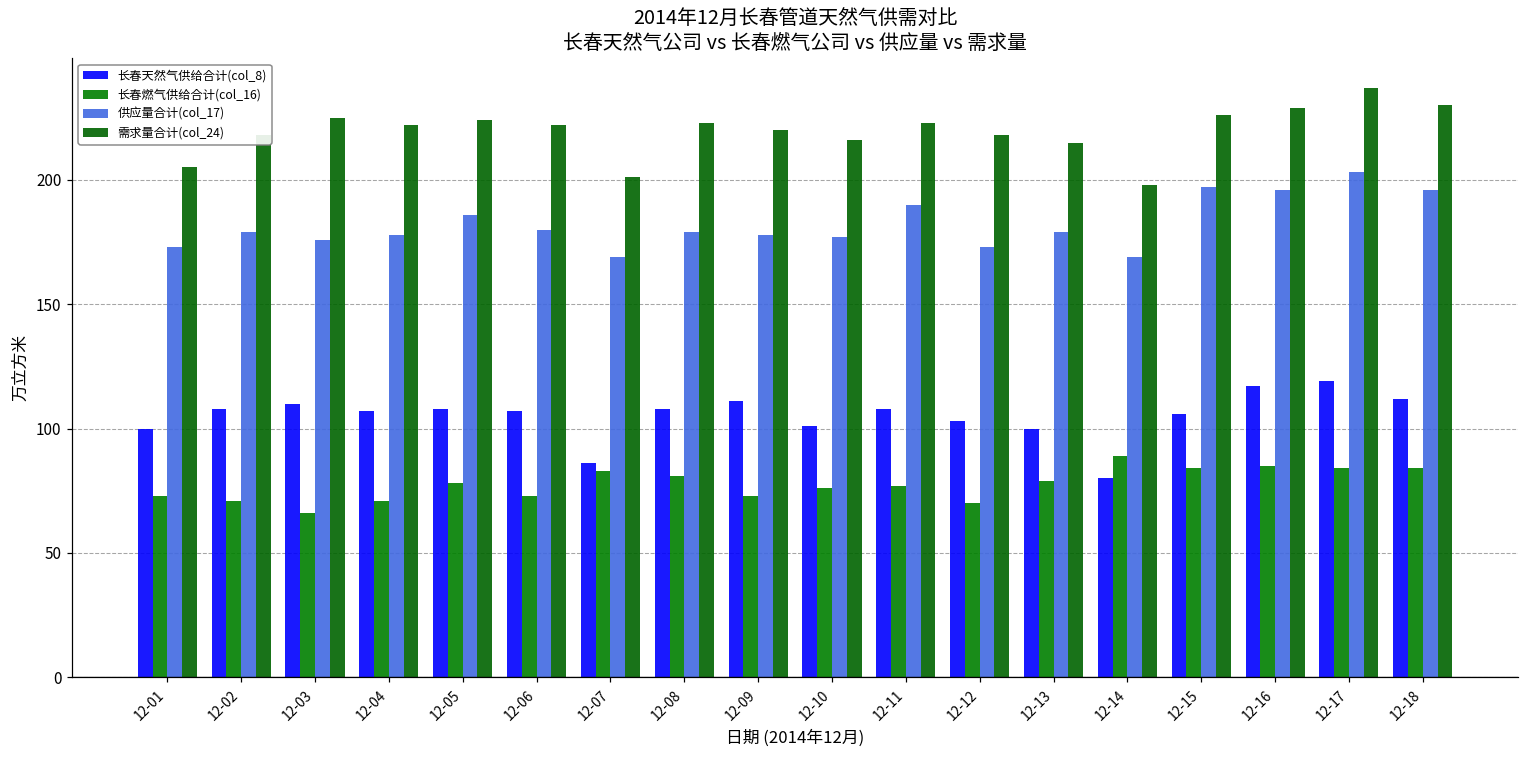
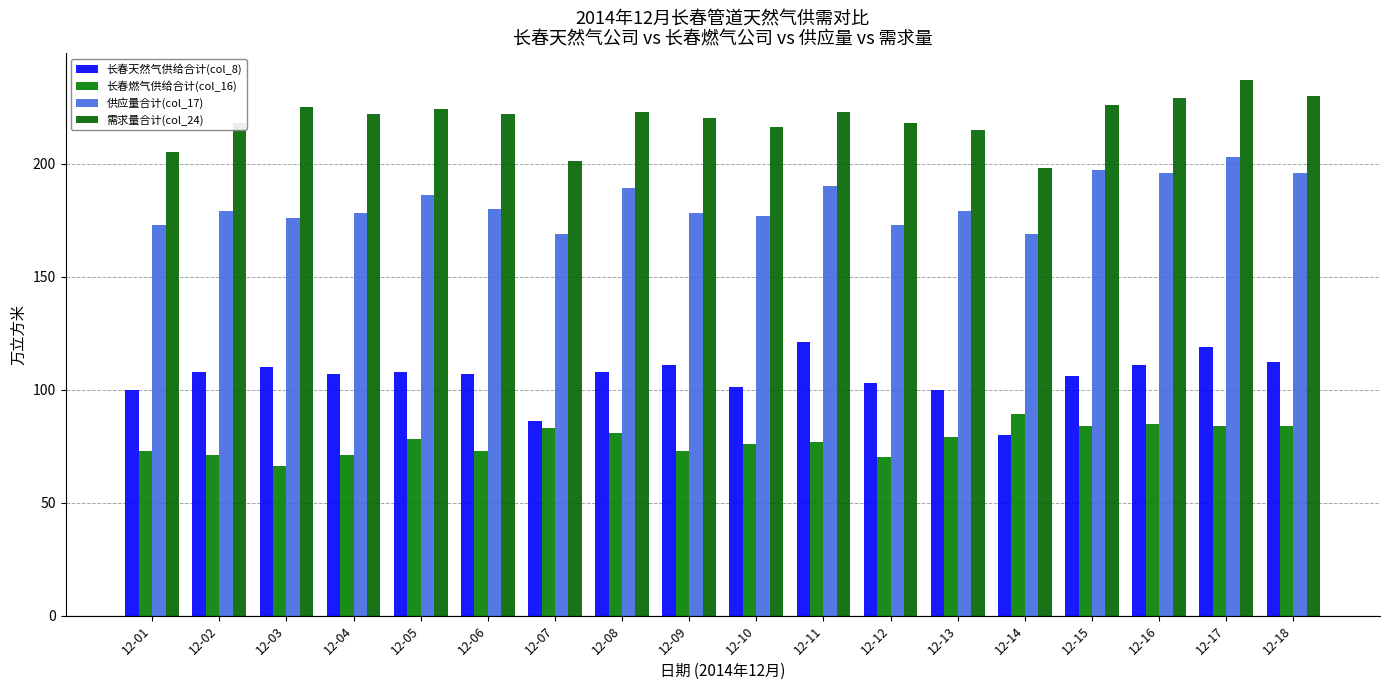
供应量合计(col_17), 12-08: 179 -> 189
长春天然气供给合计(col_8), 12-11: 108 -> 121
长春天然气供给合计(col_8), 12-16: 117 -> 111
